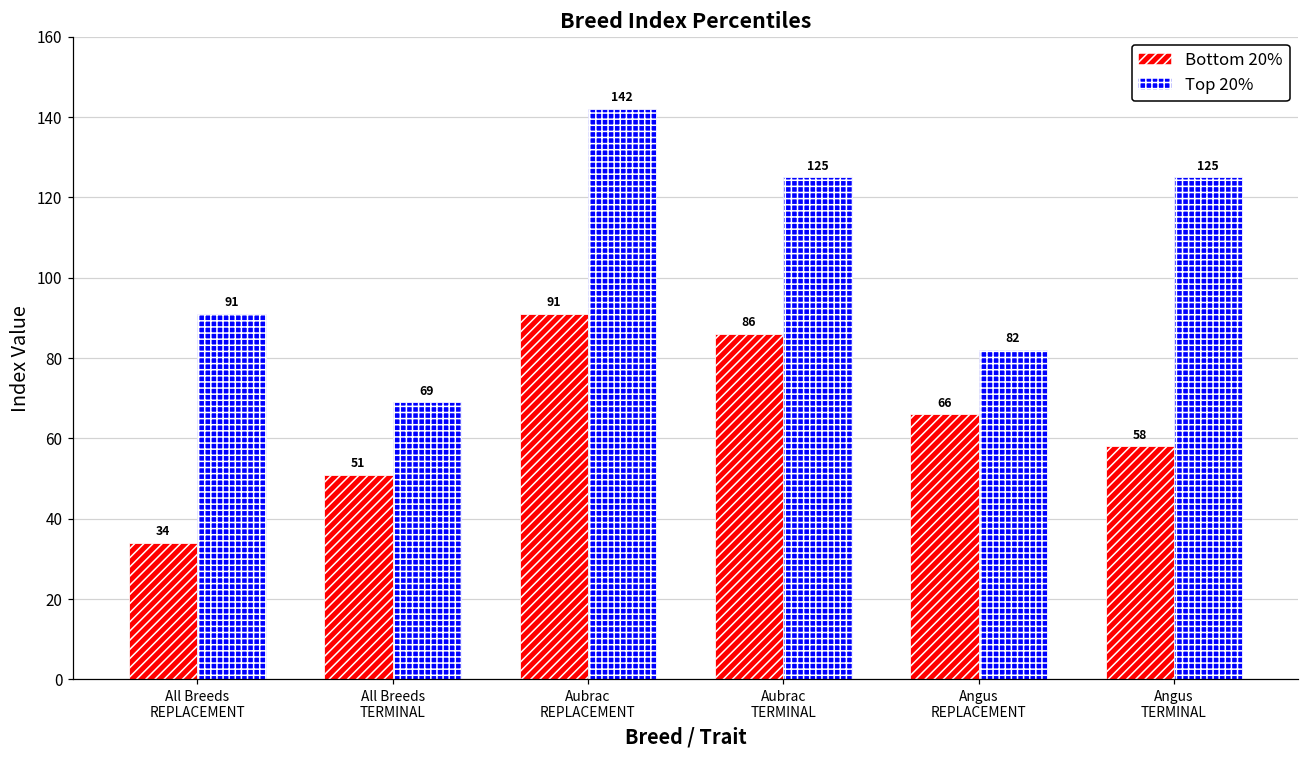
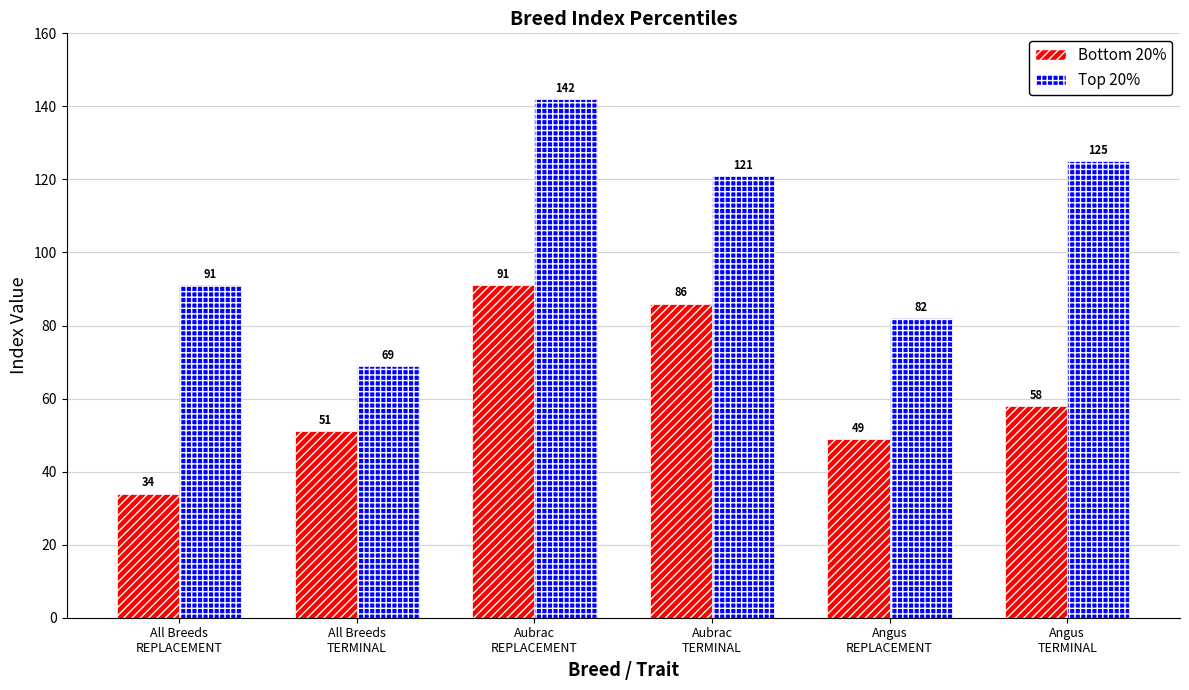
Top 20%, Aubrac TERMINAL: 125 -> 121
Bottom 20%, Angus REPLACEMENT: 66 -> 49
